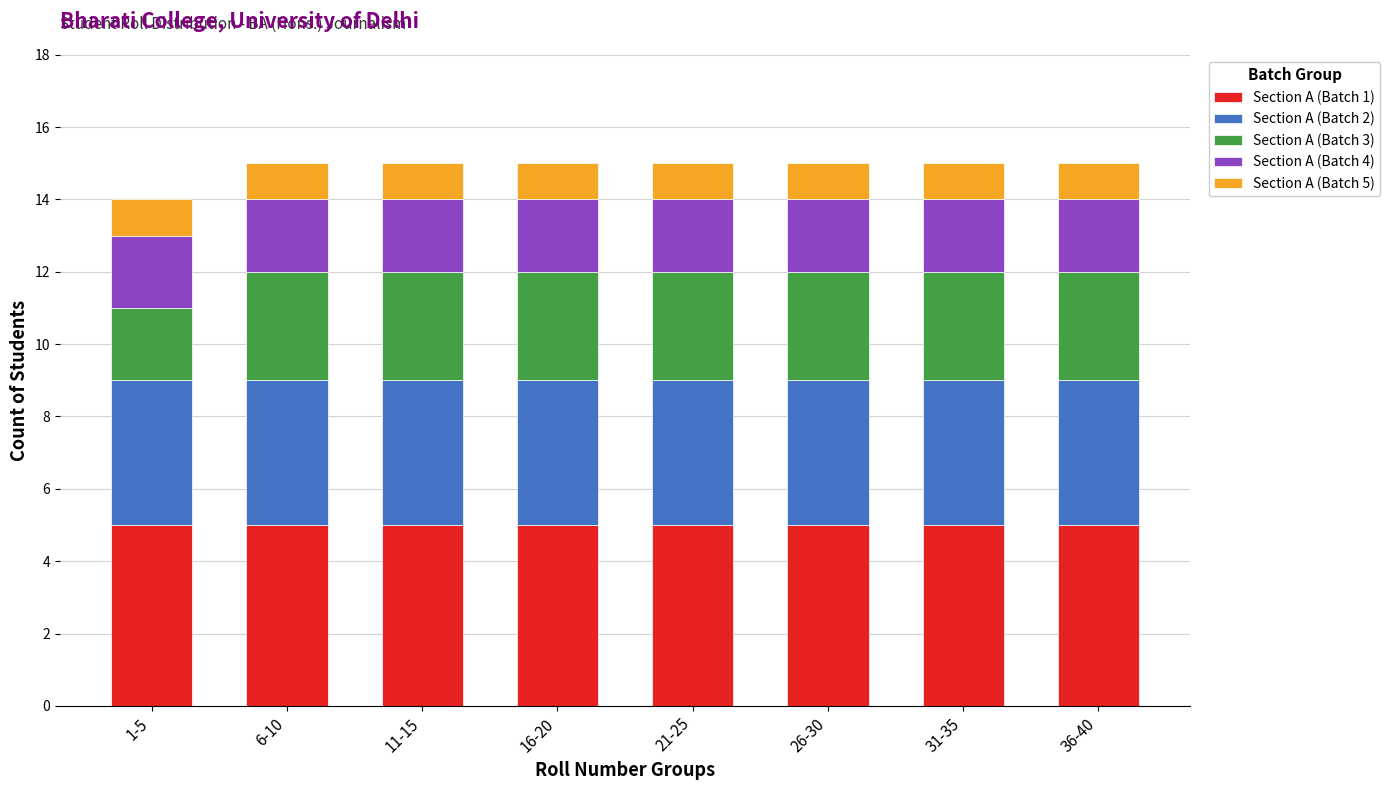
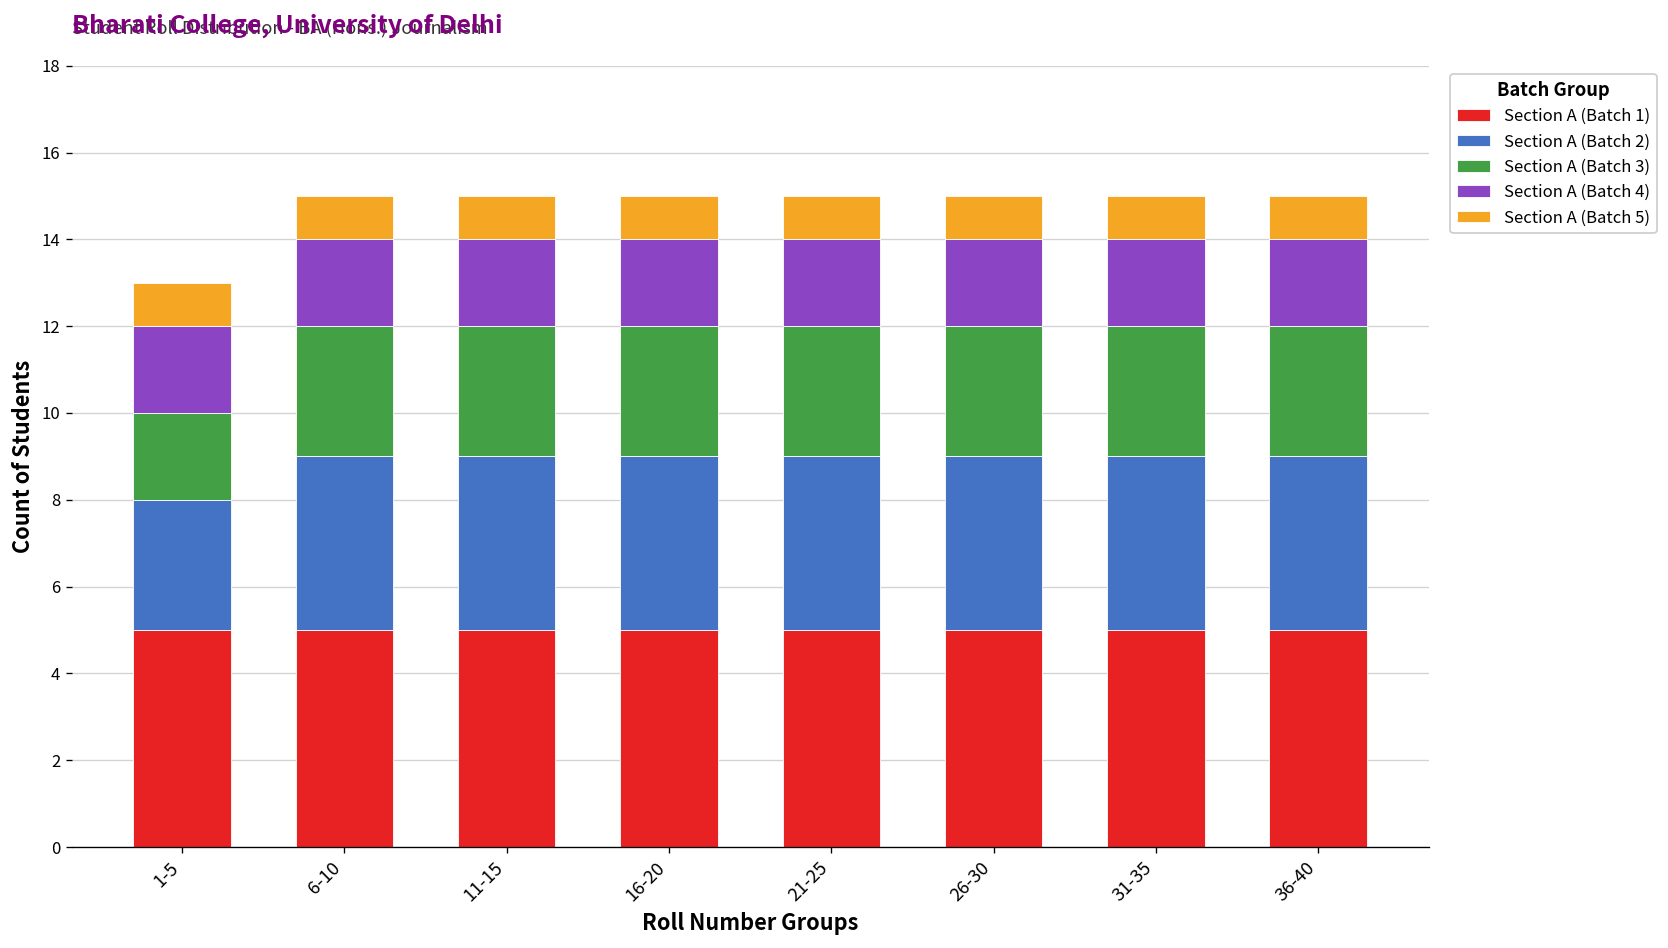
Section A (Batch 2), 1-5: 4 -> 3
